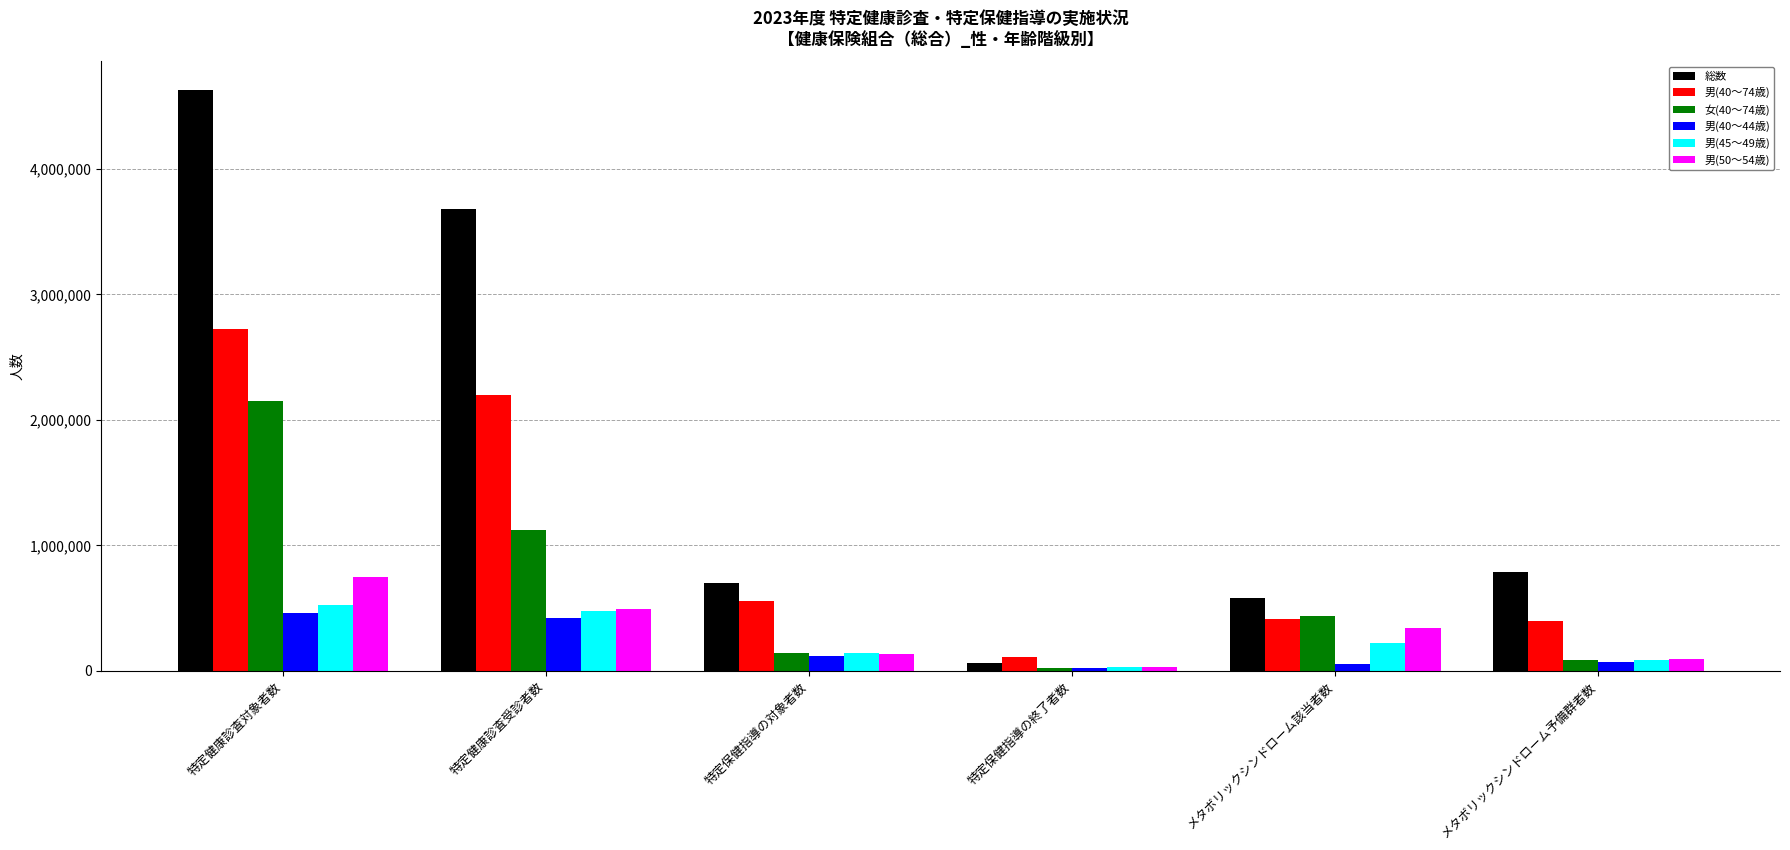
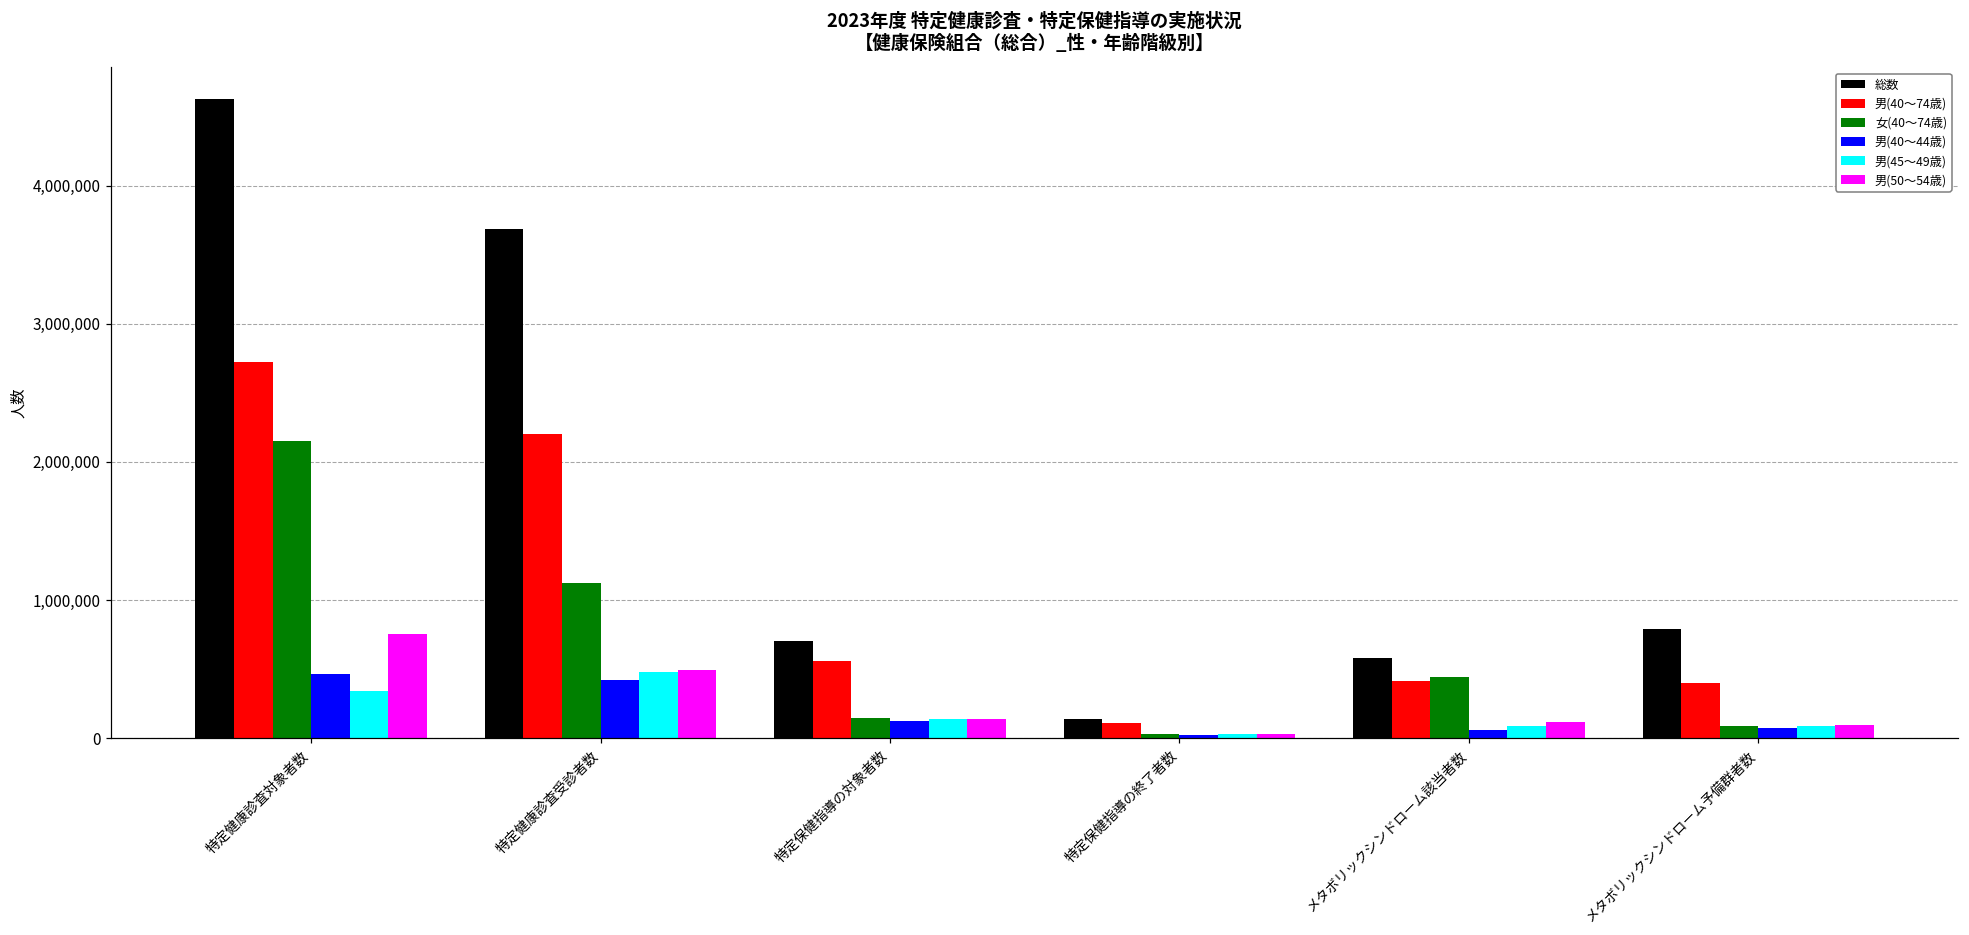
男(45～49歳), 特定健康診査対象者数: 520,000 -> 340,000
総数, 特定保健指導の終了者数: 70,000 -> 140,000
男(45～49歳), メタボリックシンドローム該当者数: 220,000 -> 90,000
男(50～54歳), メタボリックシンドローム該当者数: 340,000 -> 110,000
